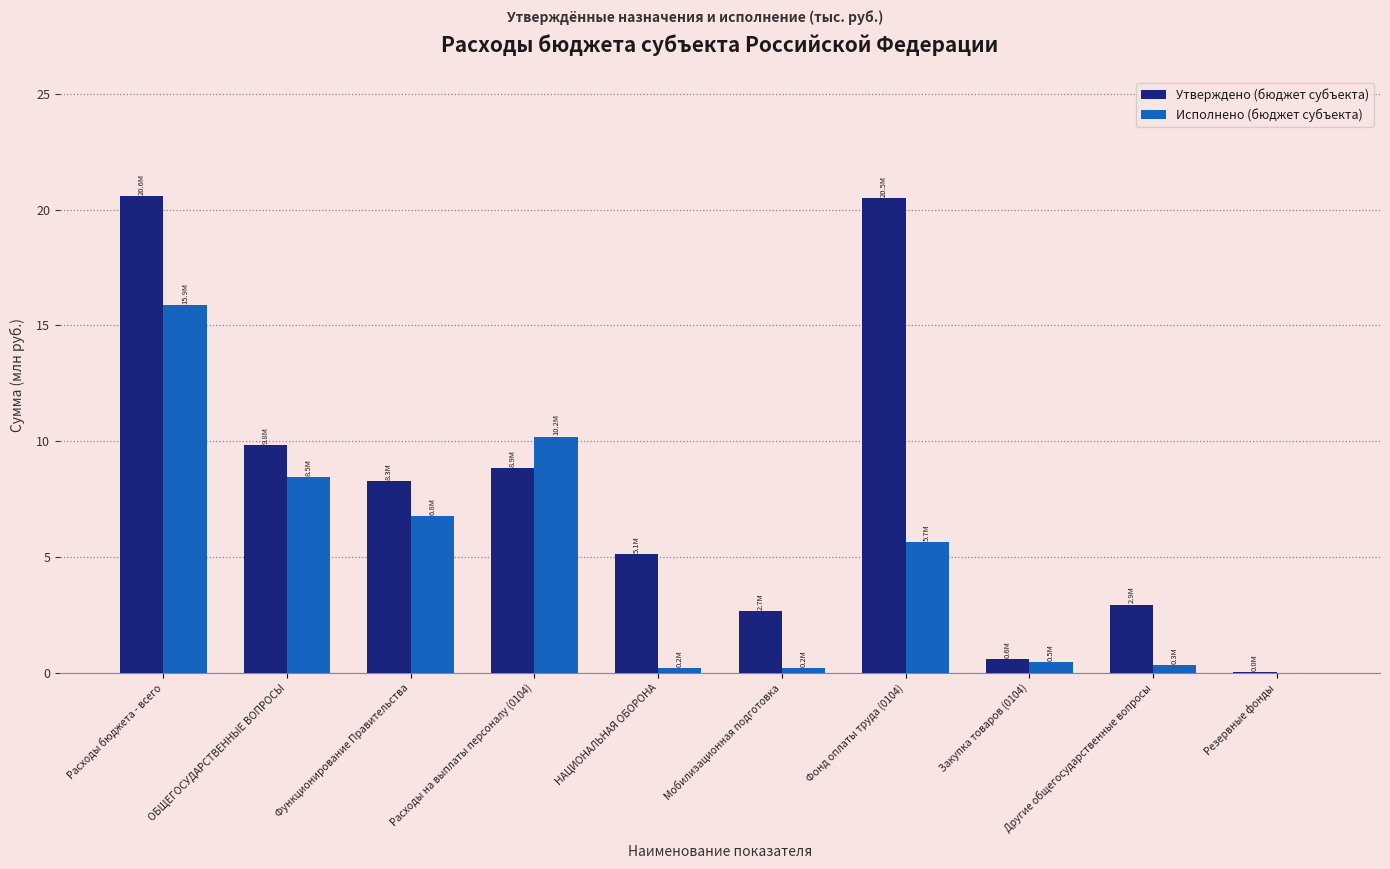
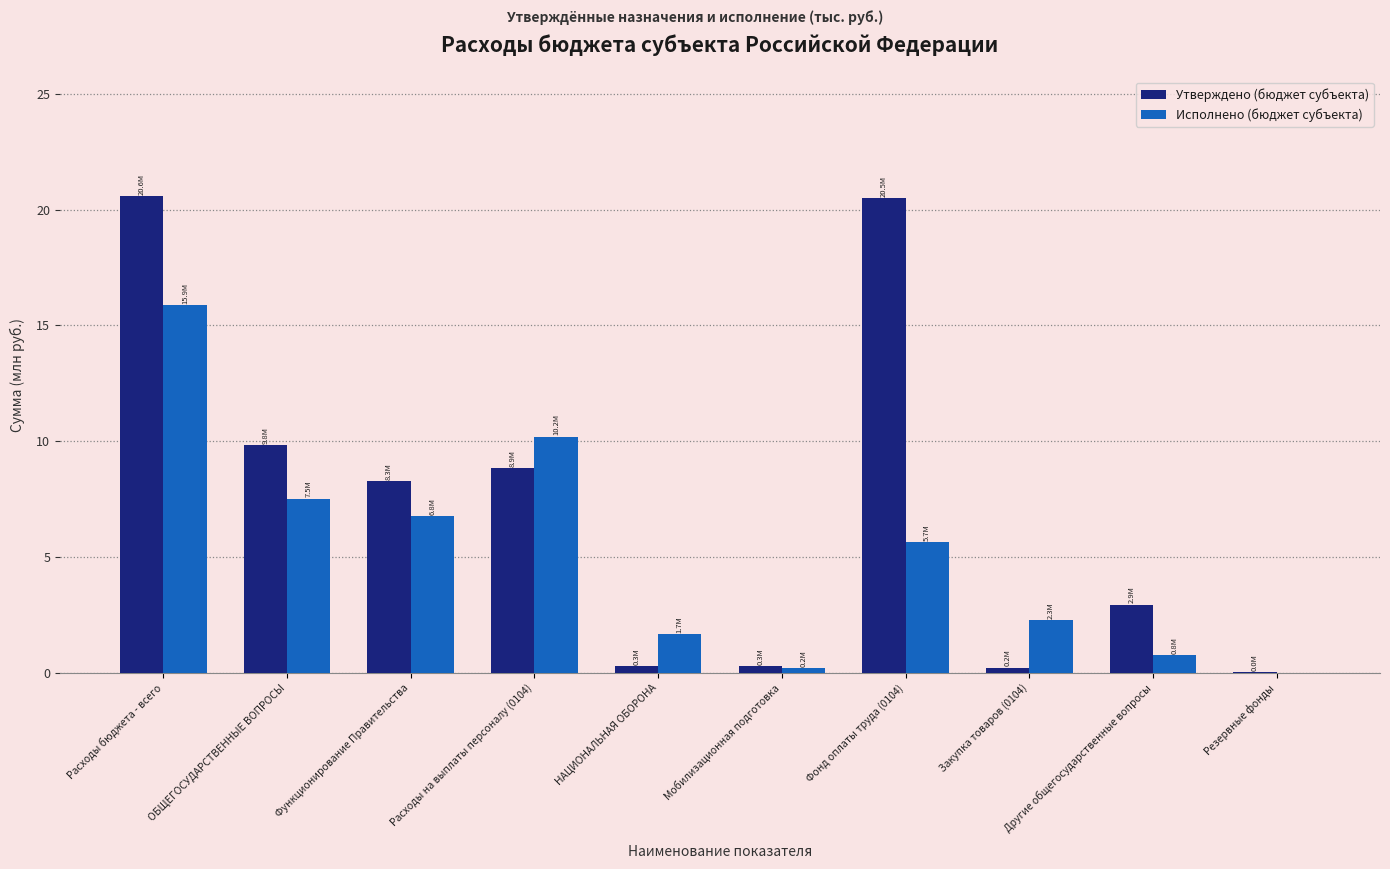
Исполнено (бюджет субъекта), ОБЩЕГОСУДАРСТВЕННЫЕ ВОПРОСЫ: 8.5М -> 7.5М
Утверждено (бюджет субъекта), НАЦИОНАЛЬНАЯ ОБОРОНА: 5.1М -> 0.3М
Исполнено (бюджет субъекта), НАЦИОНАЛЬНАЯ ОБОРОНА: 0.2М -> 1.7М
Утверждено (бюджет субъекта), Мобилизационная подготовка: 2.7М -> 0.3М
Утверждено (бюджет субъекта), Закупка товаров (0104): 0.6М -> 0.2М
Исполнено (бюджет субъекта), Закупка товаров (0104): 0.5М -> 2.3М
Исполнено (бюджет субъекта), Другие общегосударственные вопросы: 0.3М -> 0.8М
